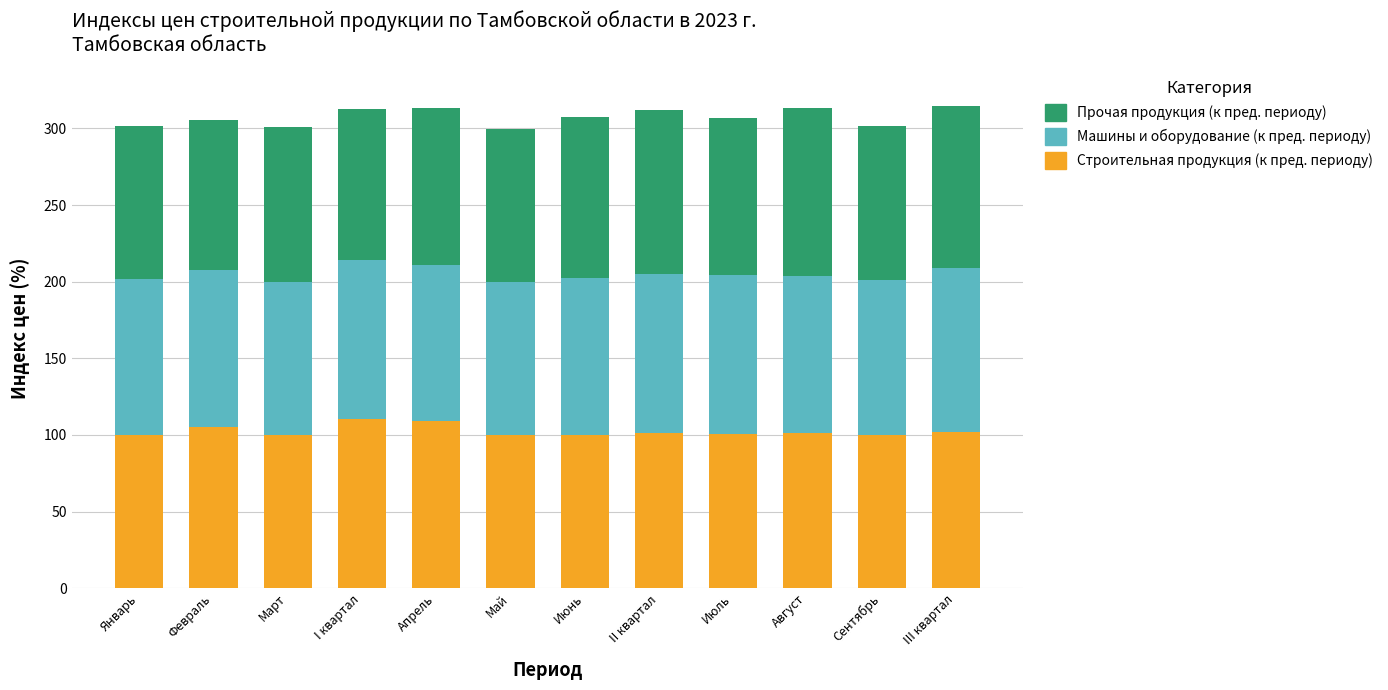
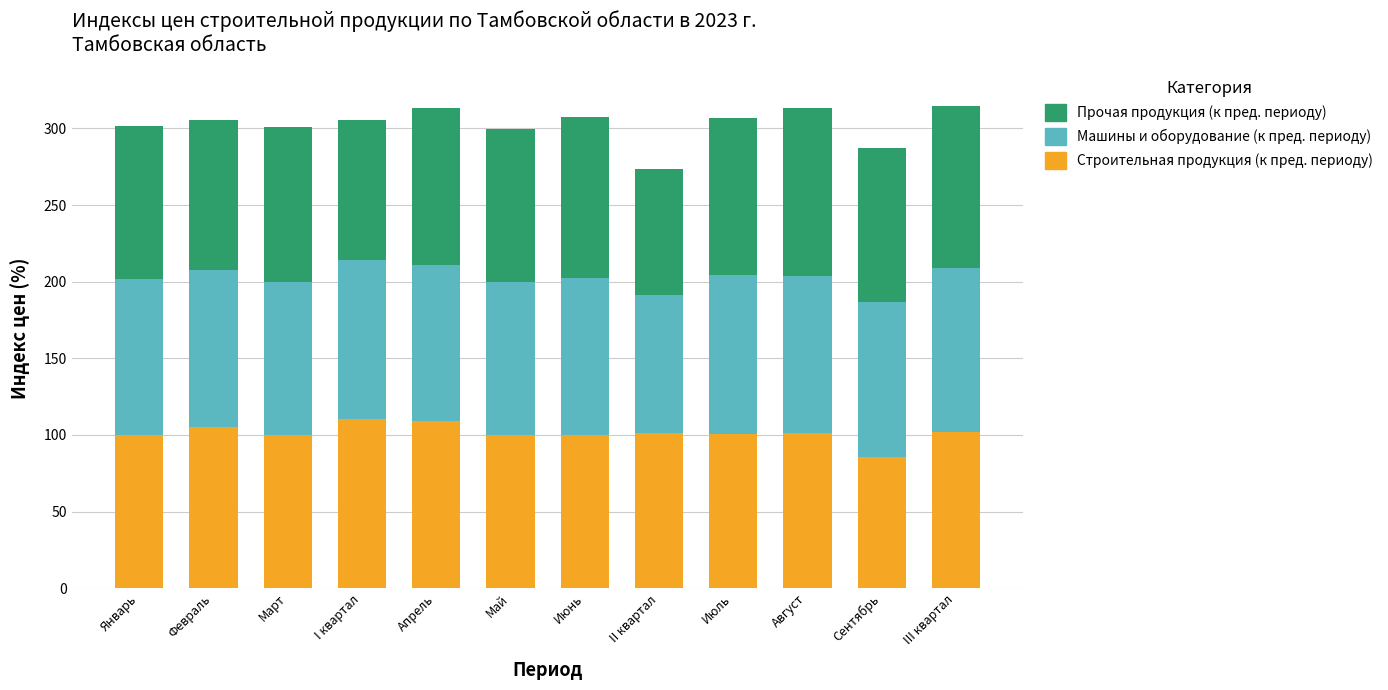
Прочая продукция (к пред. периоду), I квартал: 99 -> 91
Машины и оборудование (к пред. периоду), II квартал: 104 -> 91
Прочая продукция (к пред. периоду), II квартал: 107 -> 82
Строительная продукция (к пред. периоду), Сентябрь: 100 -> 86
